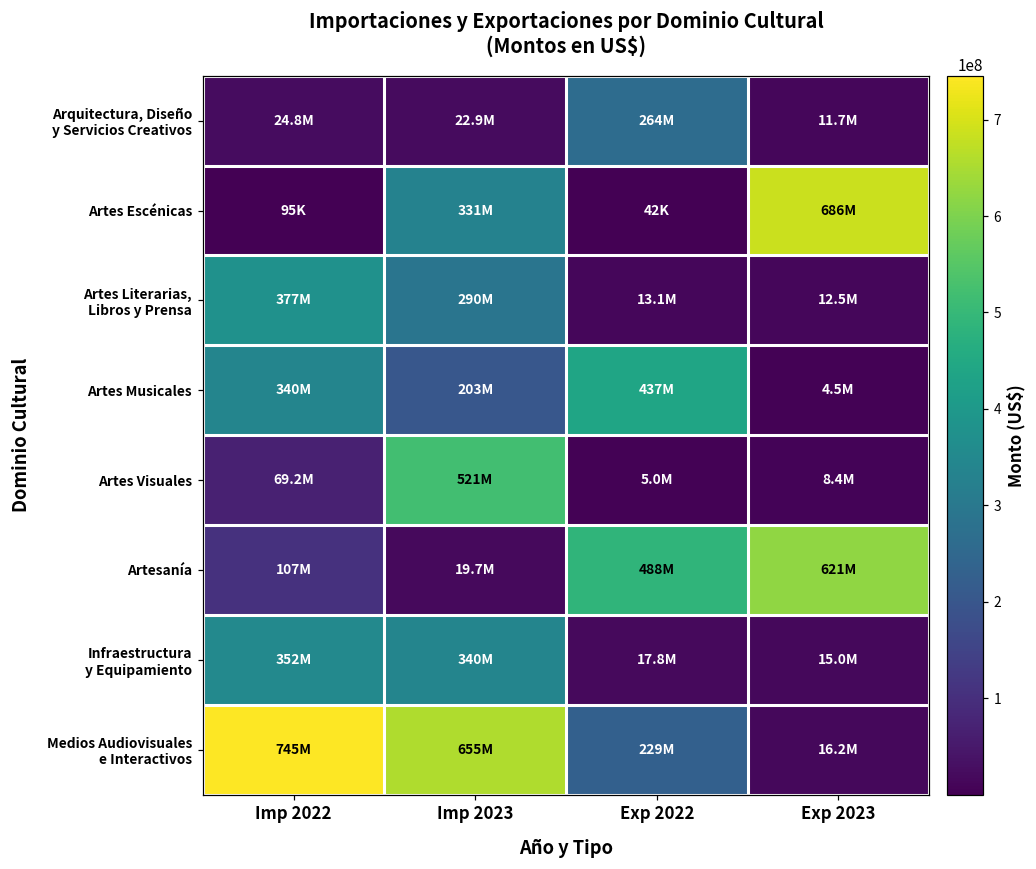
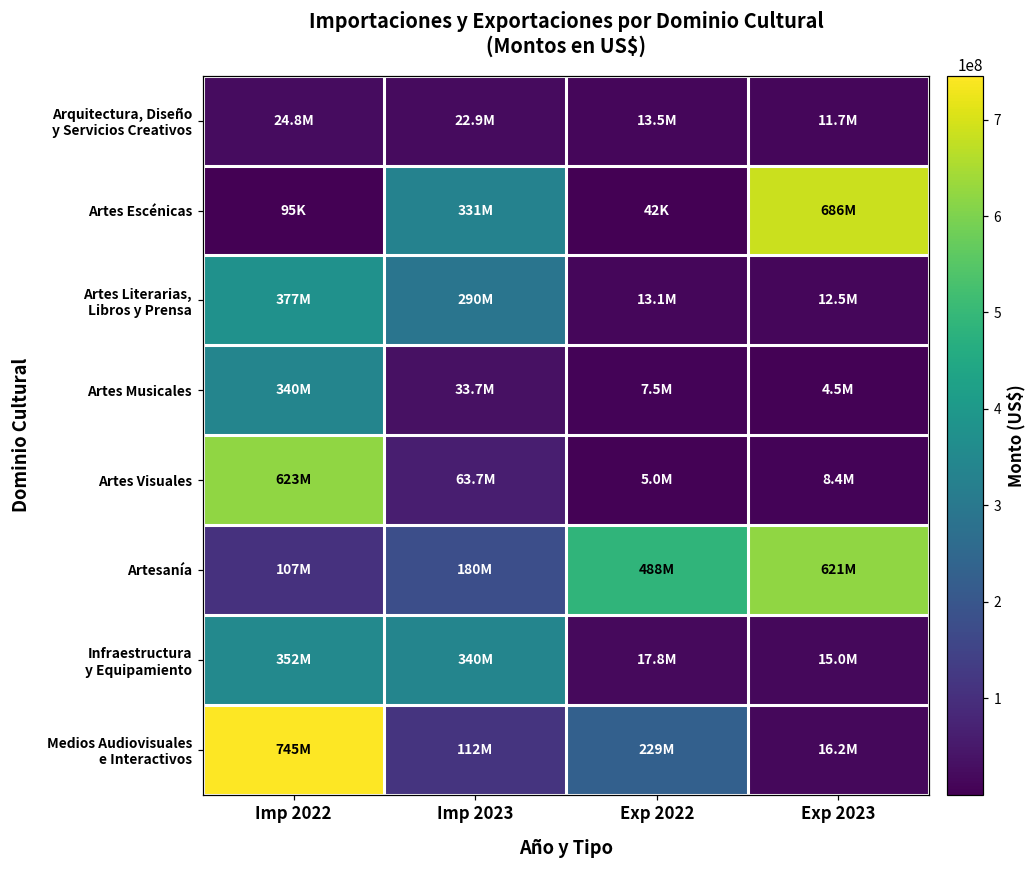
Arquitectura, Diseño y Servicios Creativos, Exp 2022: 264M -> 13.5M
Artes Musicales, Imp 2023: 203M -> 33.7M
Artes Musicales, Exp 2022: 437M -> 7.5M
Artes Visuales, Imp 2022: 69.2M -> 623M
Artes Visuales, Imp 2023: 521M -> 63.7M
Artesanía, Imp 2023: 19.7M -> 180M
Medios Audiovisuales e Interactivos, Imp 2023: 655M -> 112M
